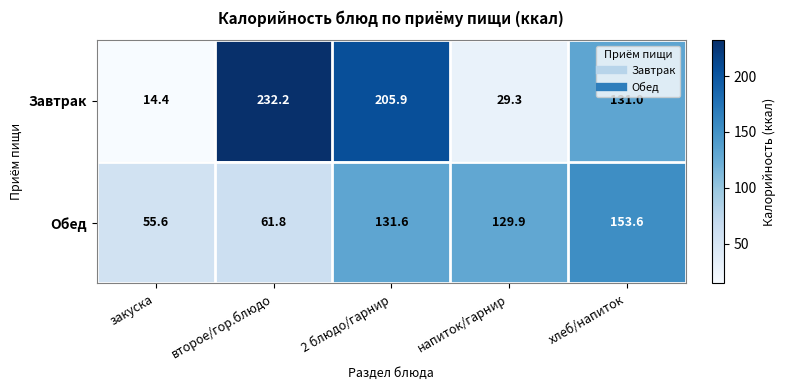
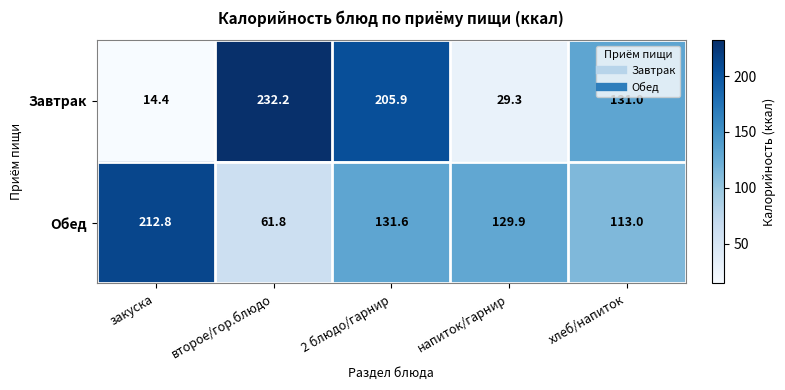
Обед, закуска: 55.6 -> 212.8
Обед, хлеб/напиток: 153.6 -> 113.0
